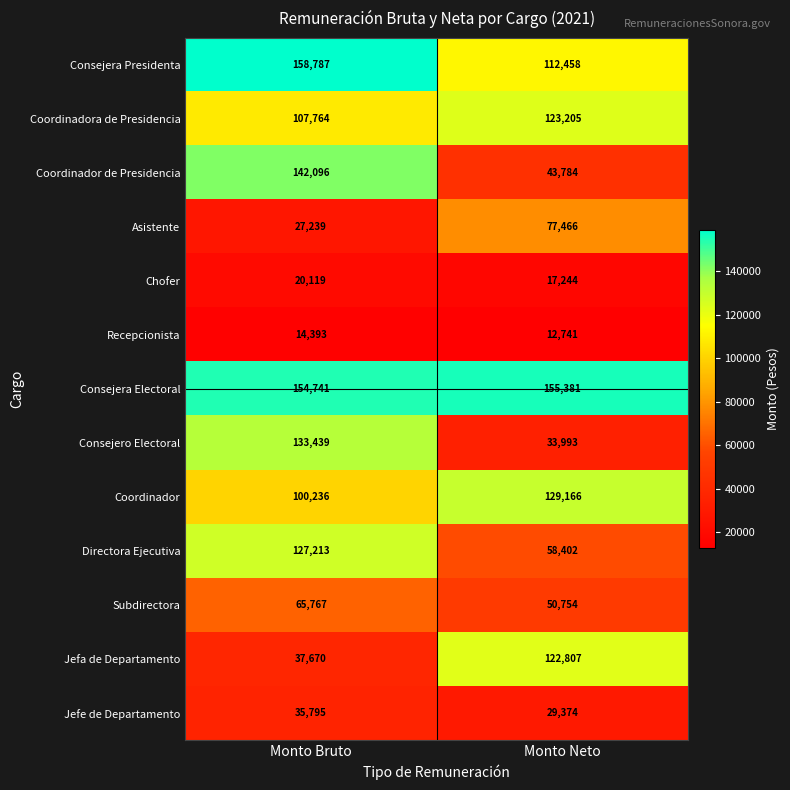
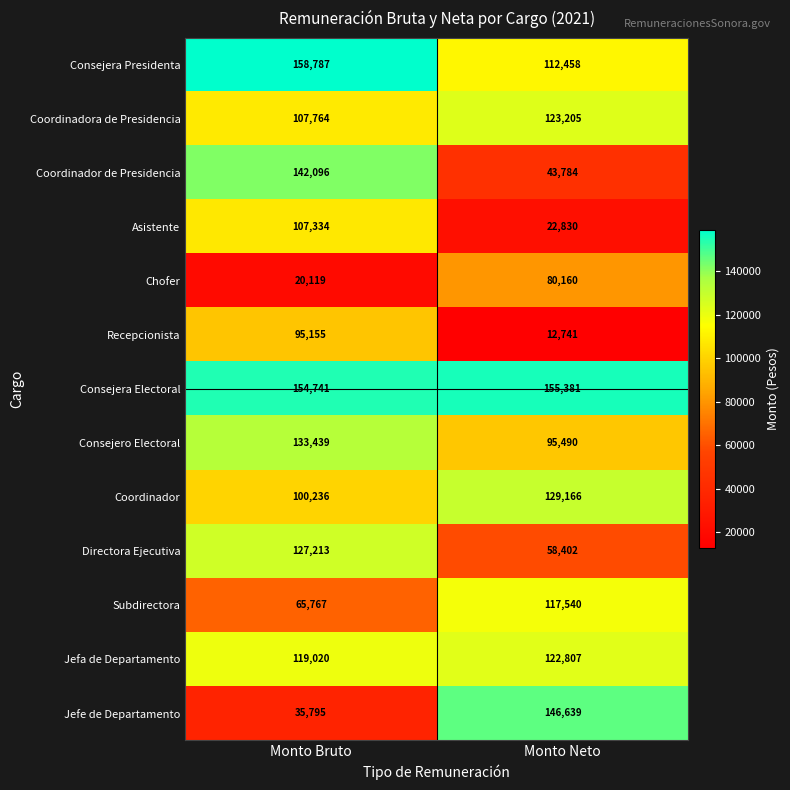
Asistente, Monto Bruto: 27,239 -> 107,334
Asistente, Monto Neto: 77,466 -> 22,830
Chofer, Monto Neto: 17,244 -> 80,160
Recepcionista, Monto Bruto: 14,393 -> 95,155
Consejero Electoral, Monto Neto: 33,993 -> 95,490
Subdirectora, Monto Neto: 50,754 -> 117,540
Jefa de Departamento, Monto Bruto: 37,670 -> 119,020
Jefe de Departamento, Monto Neto: 29,374 -> 146,639
